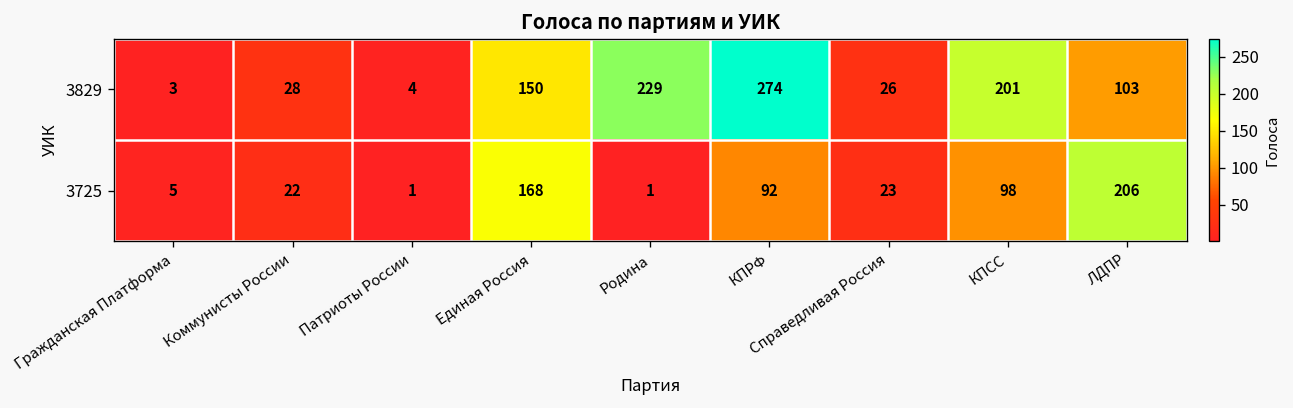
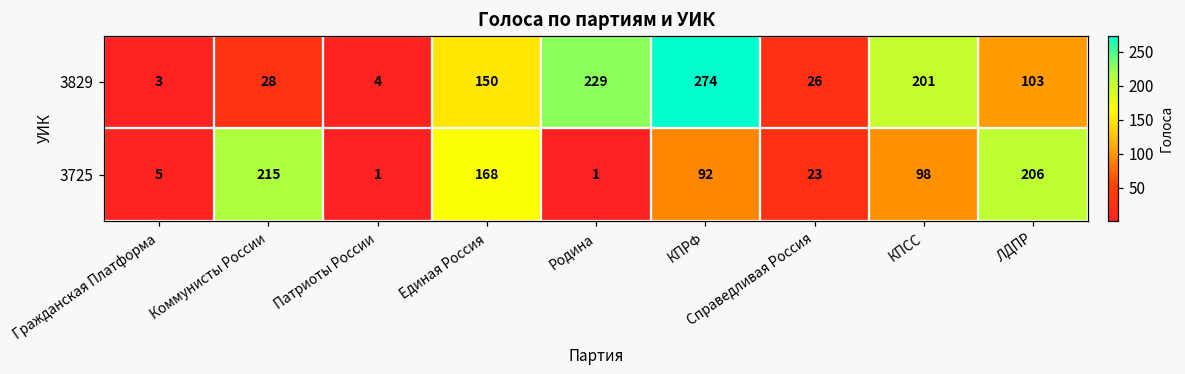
3725, Коммунисты России: 22 -> 215
